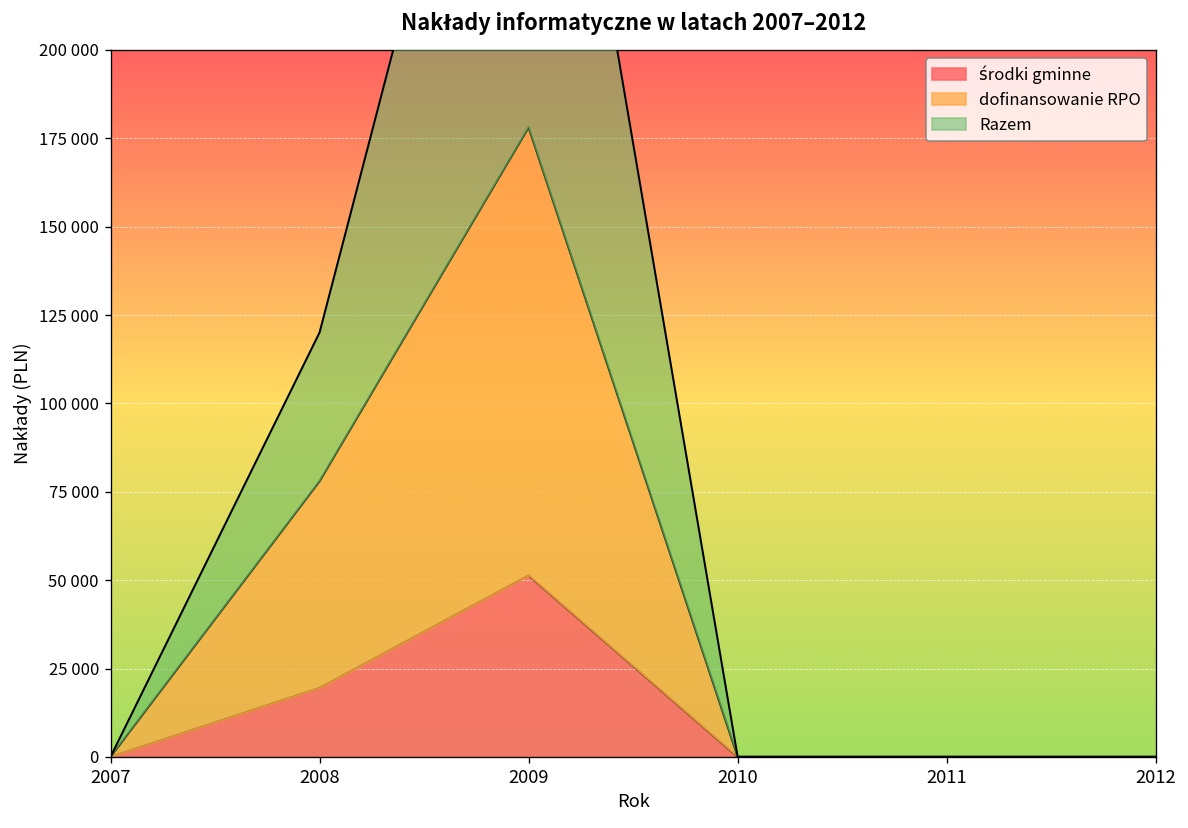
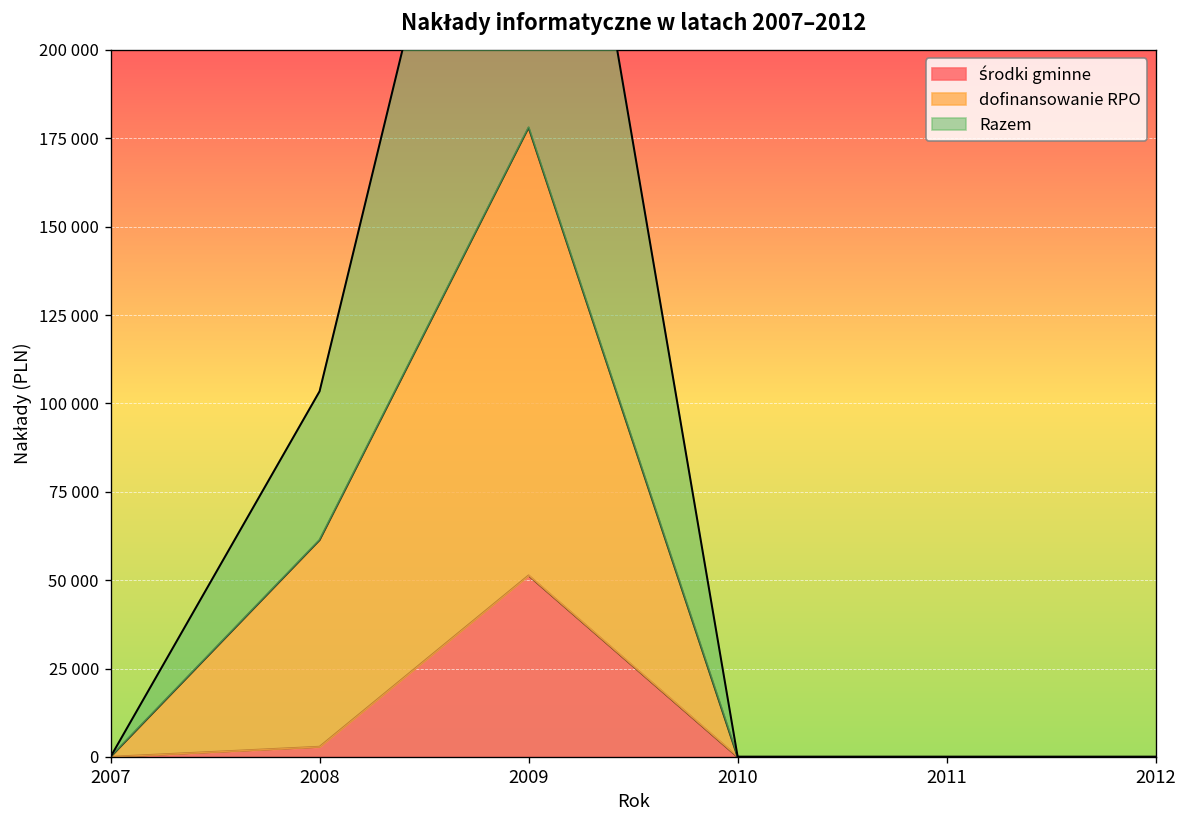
środki gminne, 2008: 20000 -> 3000
